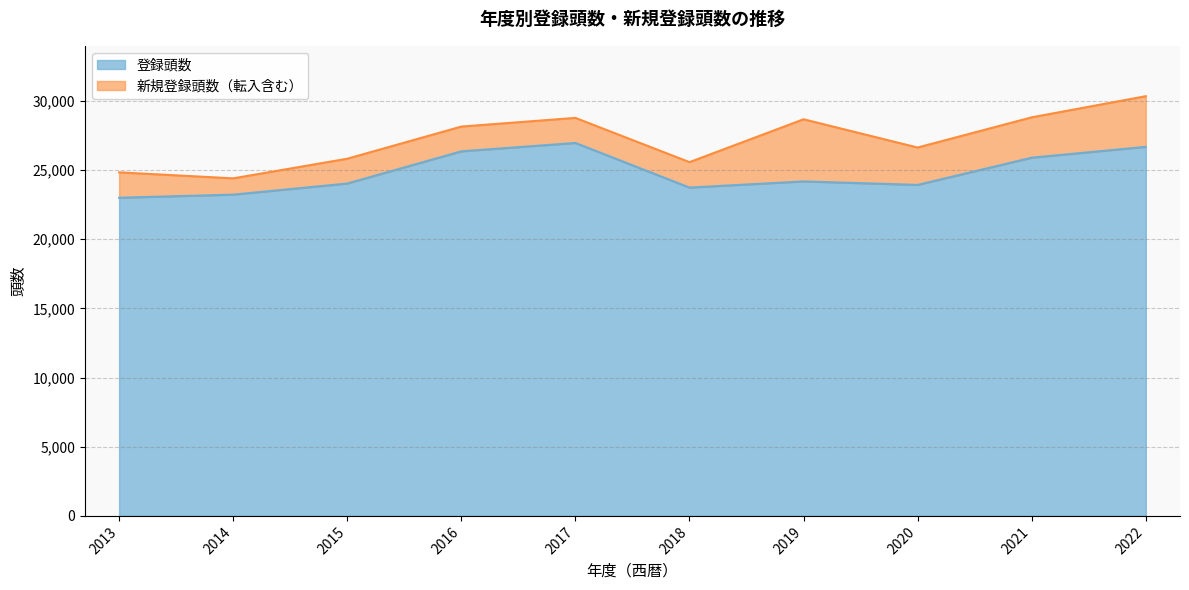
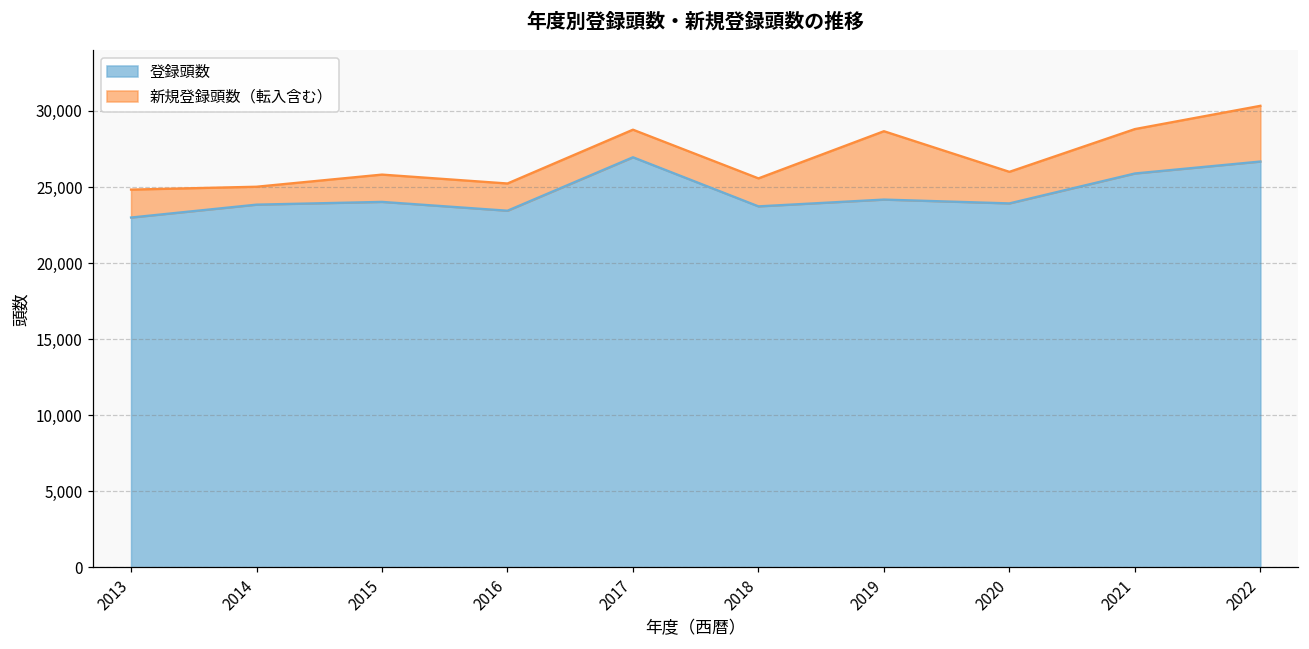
登録頭数, 2014: 23,200 -> 23,800
登録頭数, 2016: 26,400 -> 23,400
新規登録頭数（転入含む）, 2020: 2,700 -> 2,100
